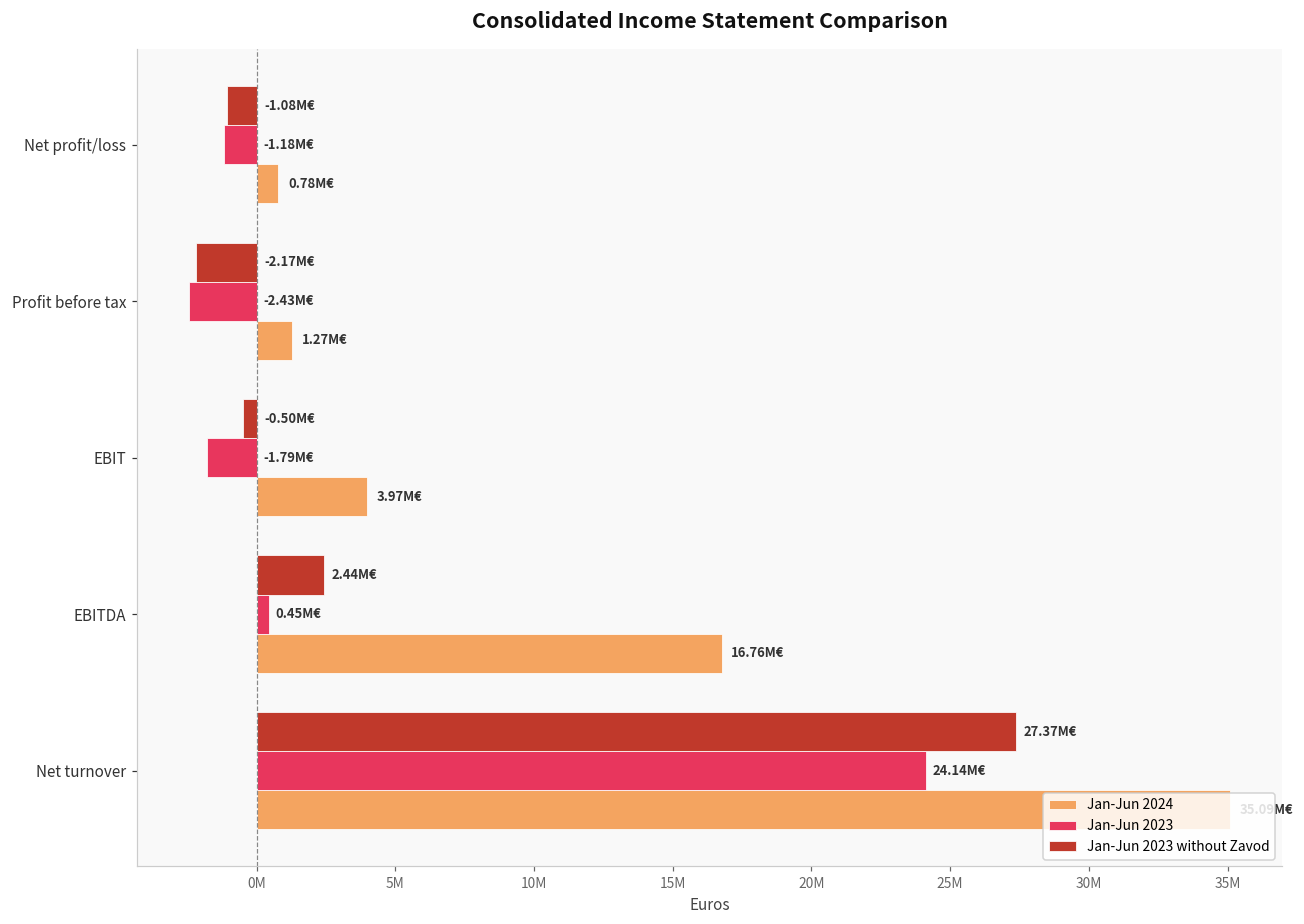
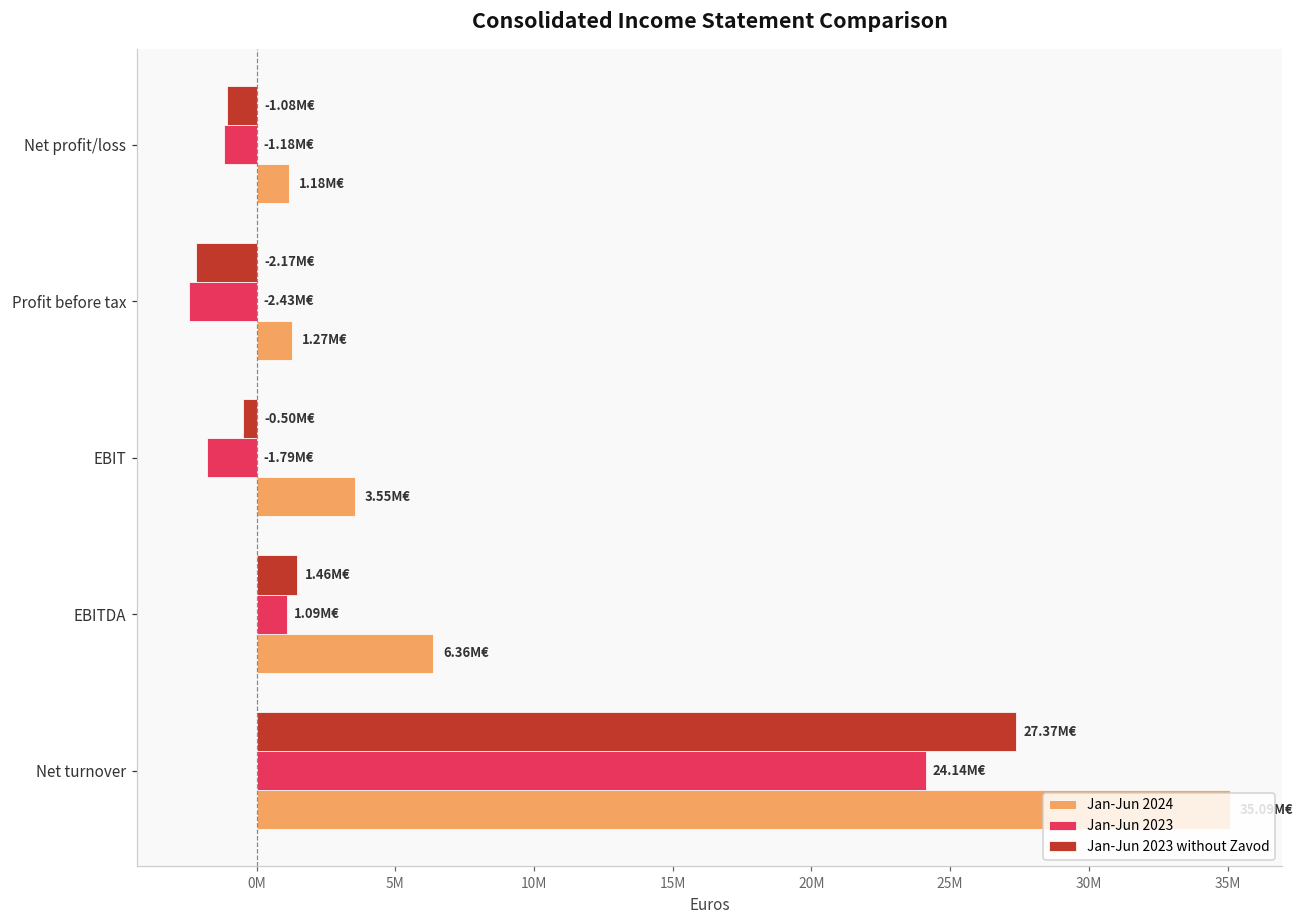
Jan-Jun 2024, Net profit/loss: 0.78M€ -> 1.18M€
Jan-Jun 2024, EBIT: 3.97M€ -> 3.55M€
Jan-Jun 2023 without Zavod, EBITDA: 2.44M€ -> 1.46M€
Jan-Jun 2023, EBITDA: 0.45M€ -> 1.09M€
Jan-Jun 2024, EBITDA: 16.76M€ -> 6.36M€
